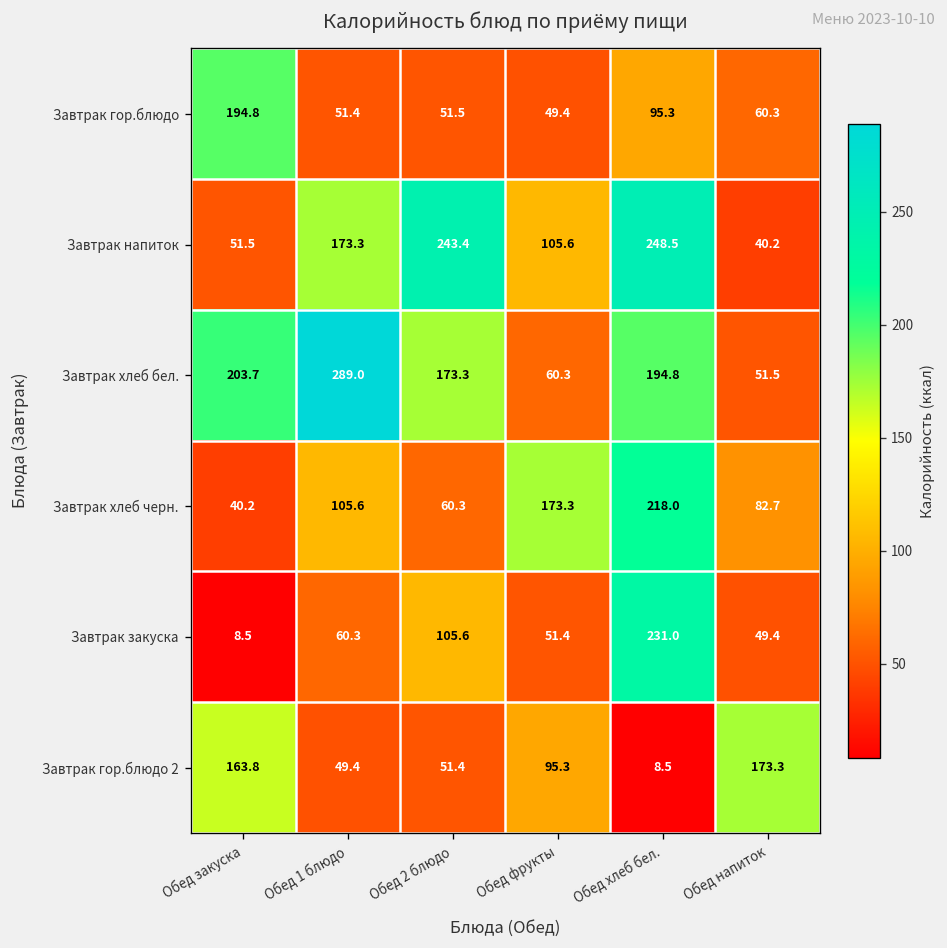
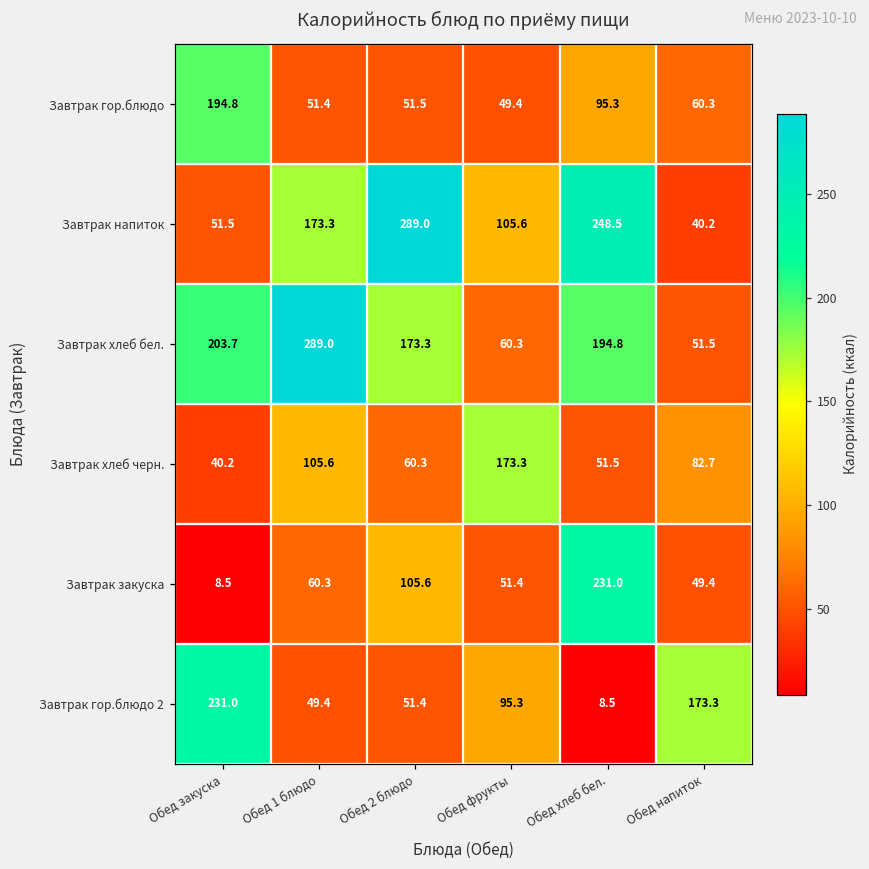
Завтрак напиток, Обед 2 блюдо: 243.4 -> 289.0
Завтрак хлеб черн., Обед хлеб бел.: 218.0 -> 51.5
Завтрак гор.блюдо 2, Обед закуска: 163.8 -> 231.0
